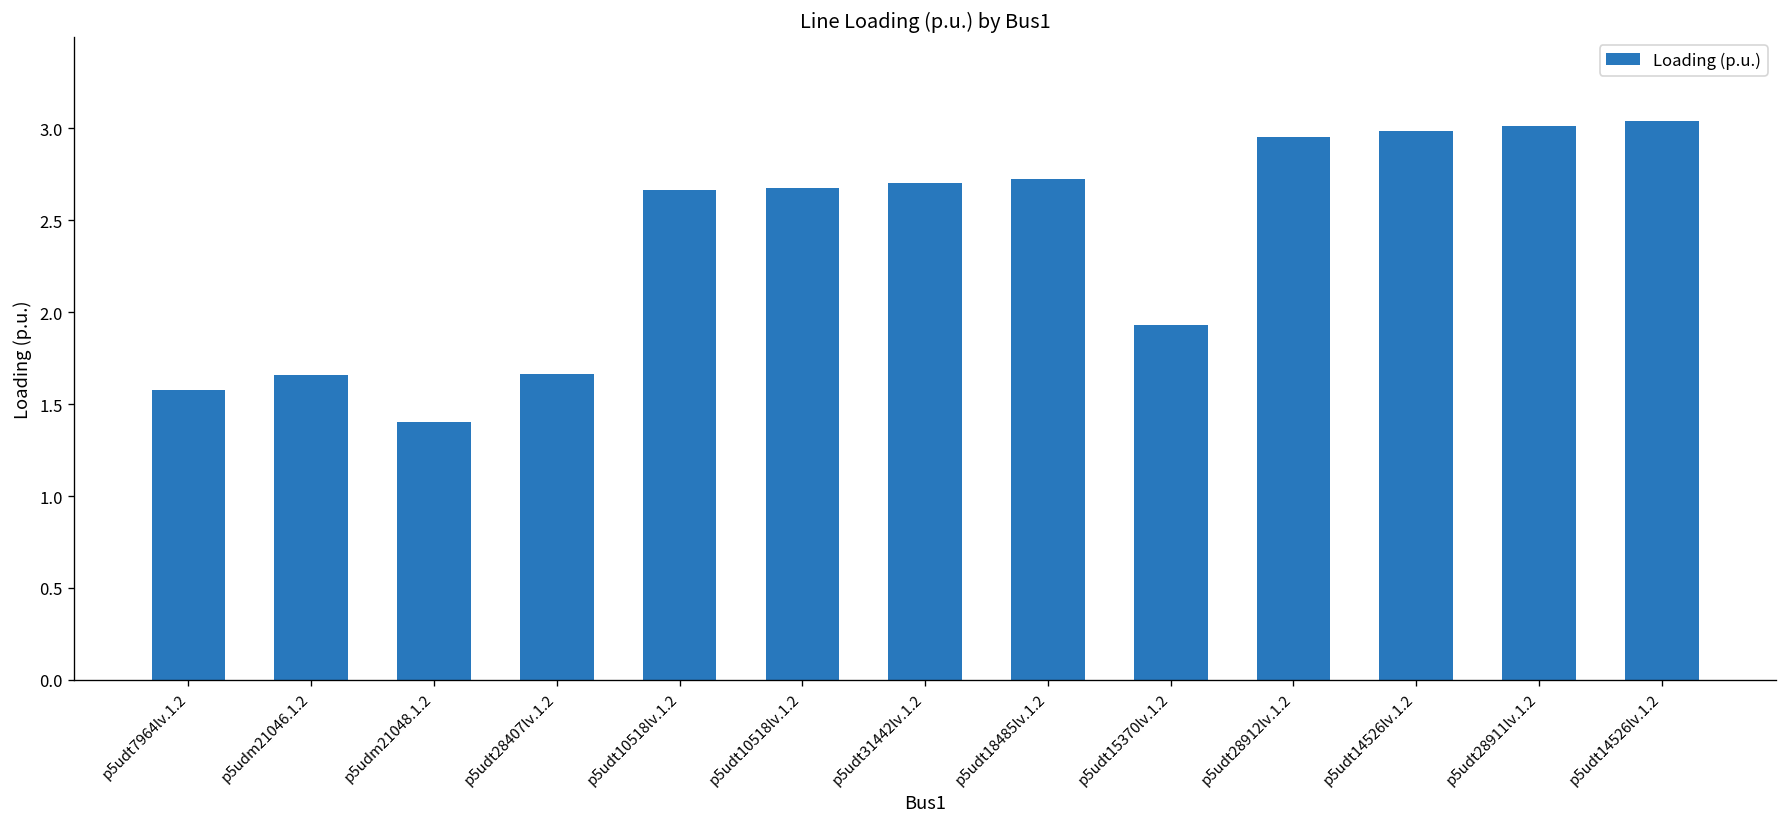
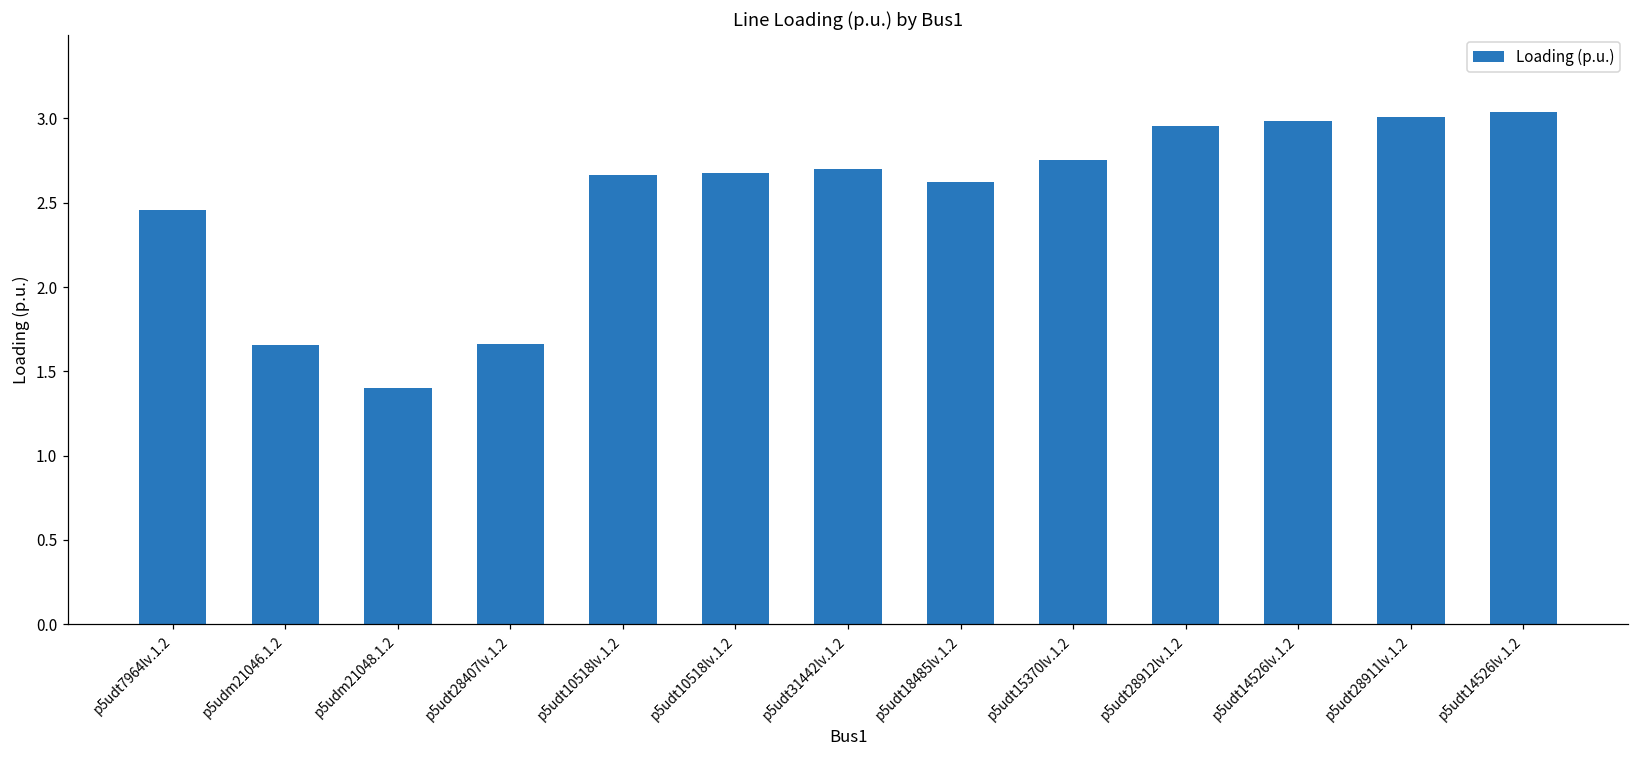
p5udt7964lv.1.2: 1.58 -> 2.46
p5udt18485lv.1.2: 2.72 -> 2.62
p5udt15370lv.1.2: 1.93 -> 2.76
